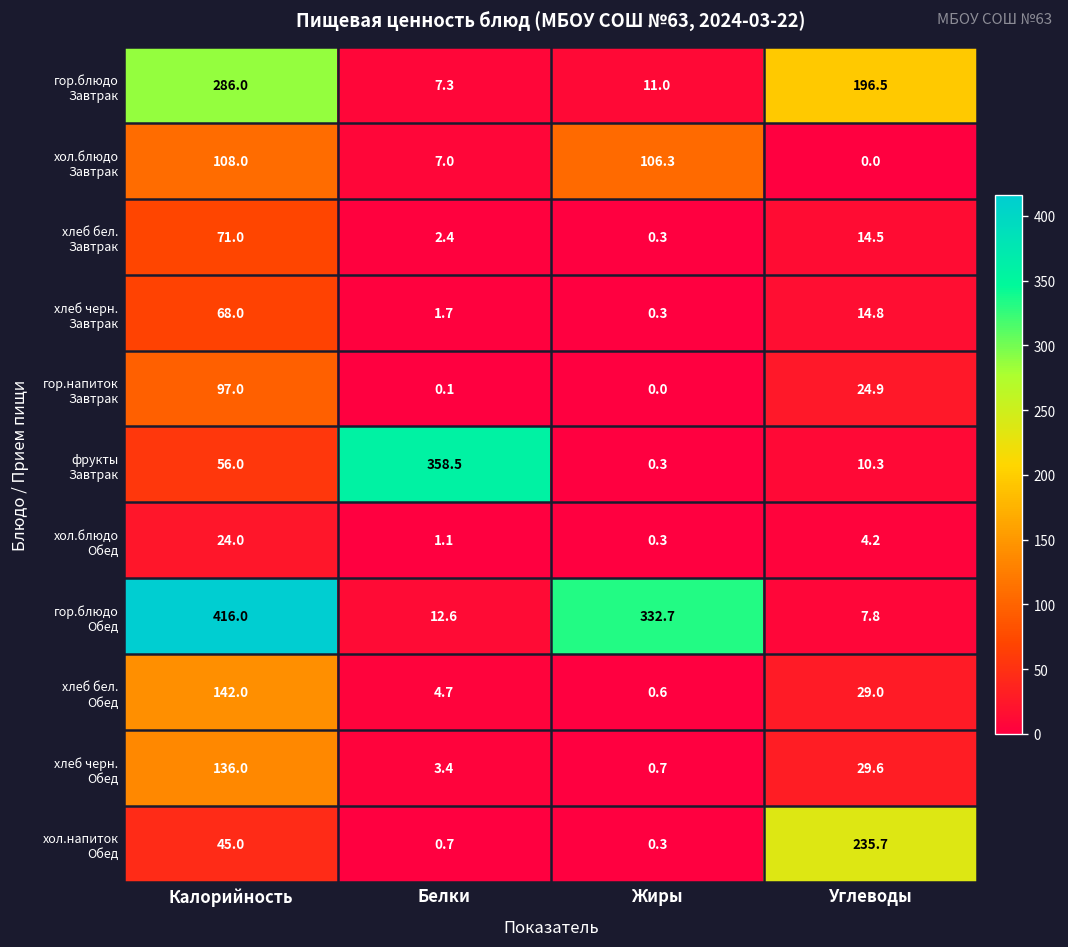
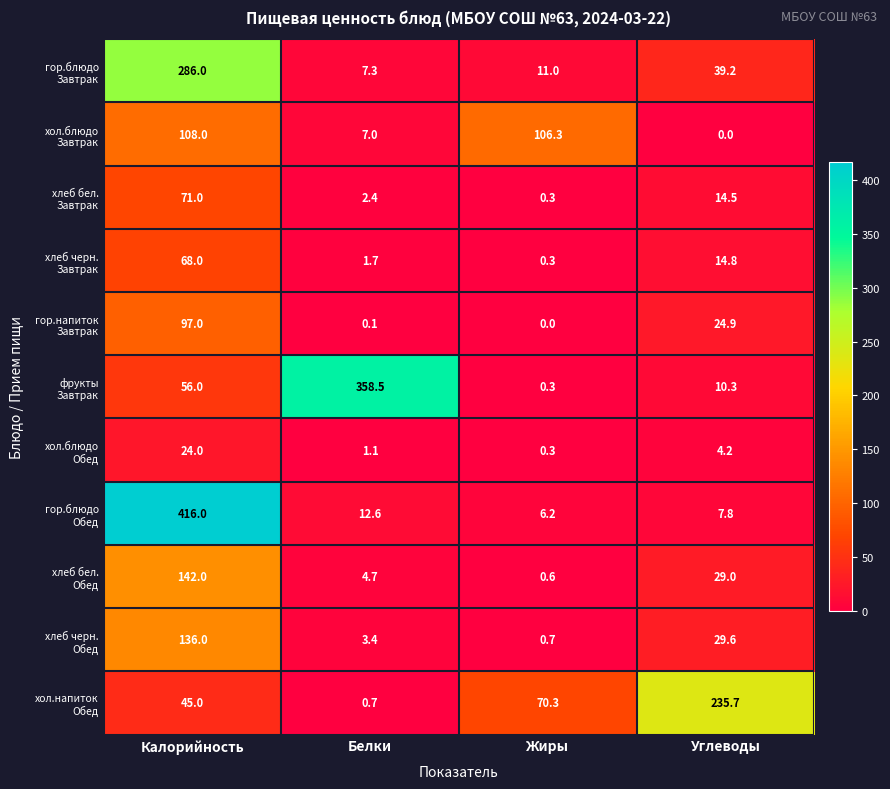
гор.блюдо Завтрак, Углеводы: 196.5 -> 39.2
гор.блюдо Обед, Жиры: 332.7 -> 6.2
хол.напиток Обед, Жиры: 0.3 -> 70.3
